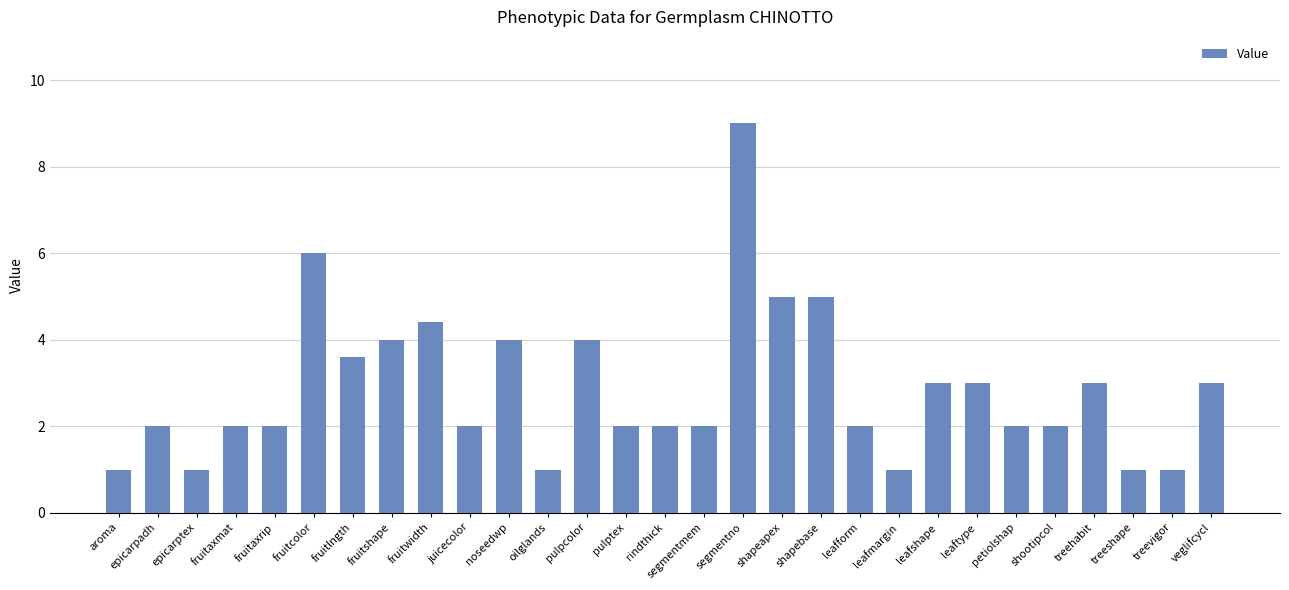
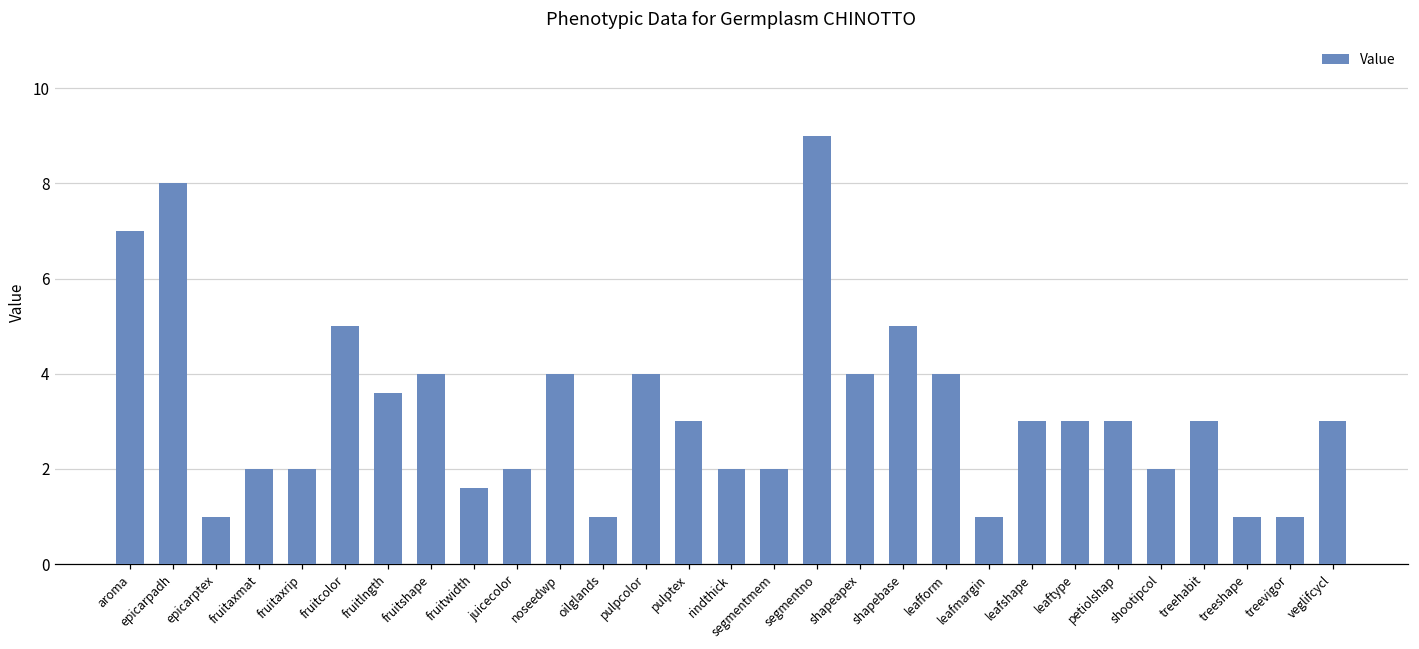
aroma: 1 -> 7
epicarpadh: 2 -> 8
fruitcolor: 6 -> 5
fruitwidth: 4.4 -> 1.6
pulptex: 2 -> 3
shapeapex: 5 -> 4
leafform: 2 -> 4
petiolshap: 2 -> 3
